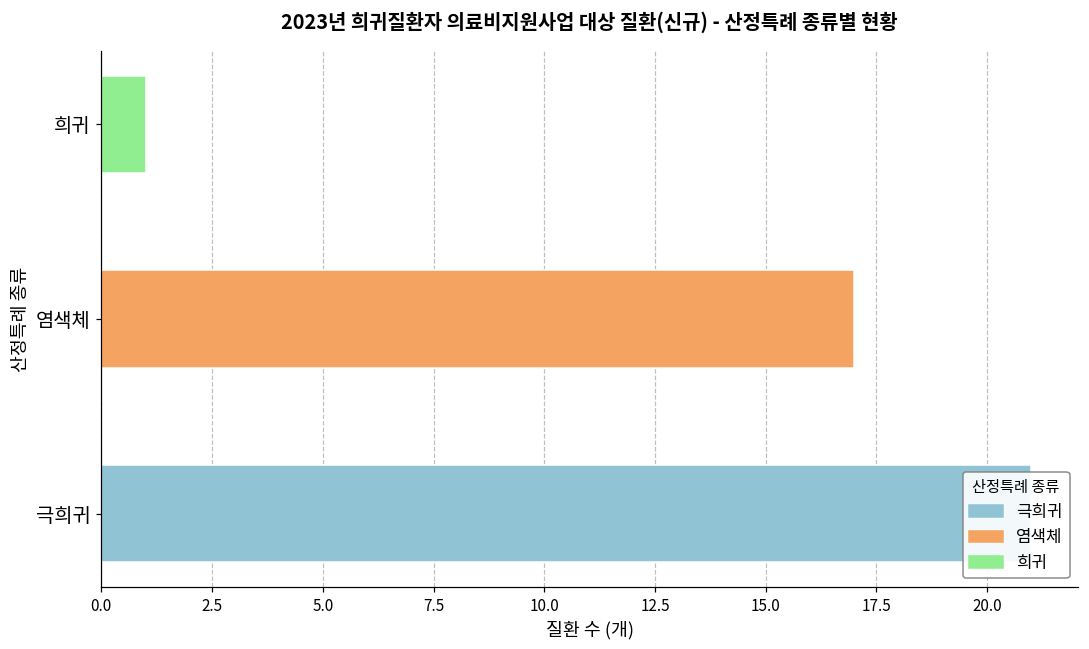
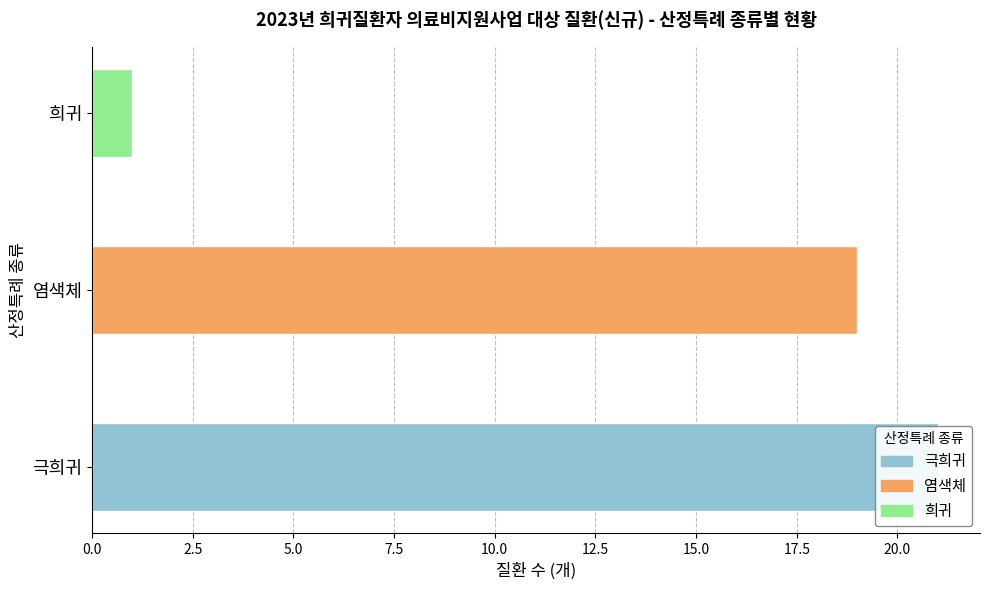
염색체, 염색체: 17 -> 19
